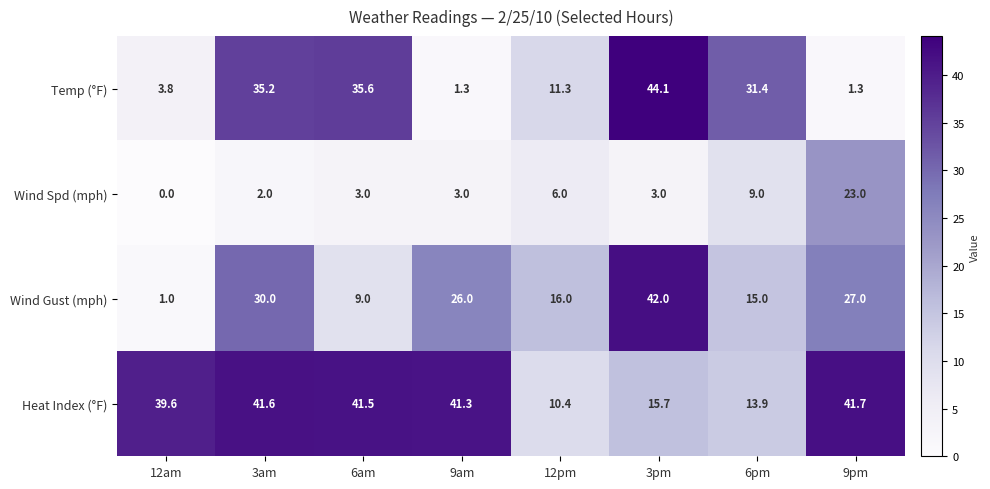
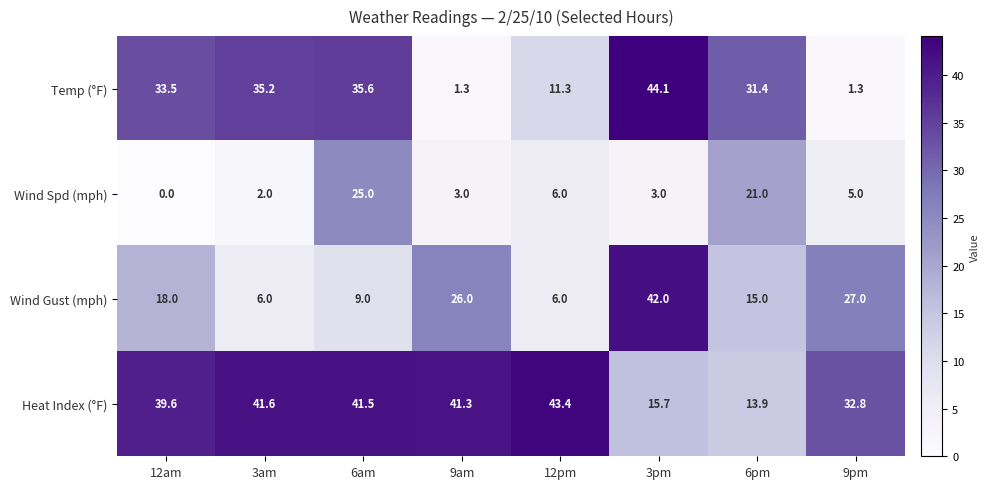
Temp (°F), 12am: 3.8 -> 33.5
Wind Spd (mph), 6am: 3.0 -> 25.0
Wind Spd (mph), 6pm: 9.0 -> 21.0
Wind Spd (mph), 9pm: 23.0 -> 5.0
Wind Gust (mph), 12am: 1.0 -> 18.0
Wind Gust (mph), 3am: 30.0 -> 6.0
Wind Gust (mph), 12pm: 16.0 -> 6.0
Heat Index (°F), 12pm: 10.4 -> 43.4
Heat Index (°F), 9pm: 41.7 -> 32.8
